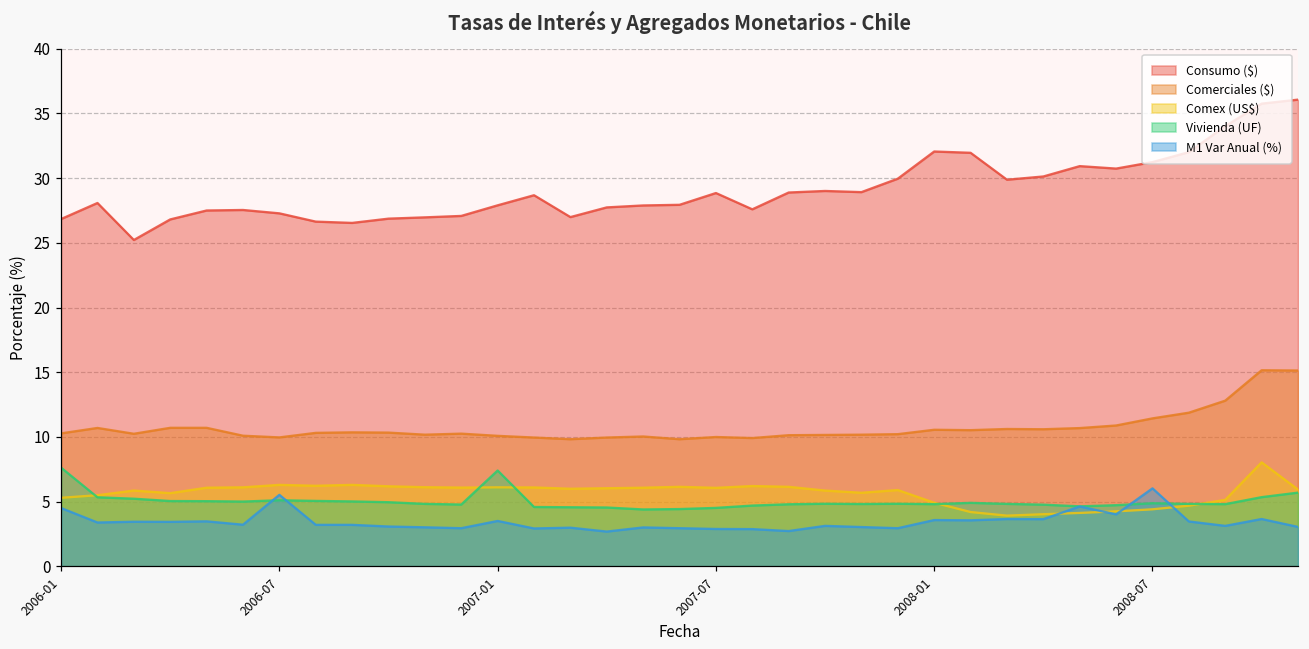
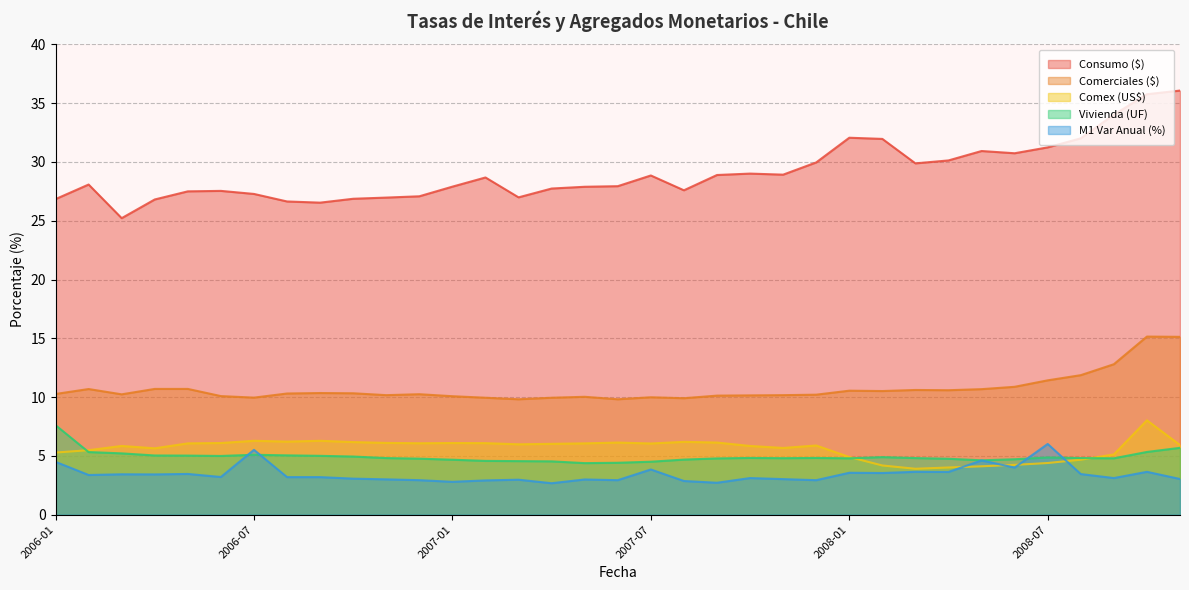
Vivienda (UF), 2007-01: 7.4 -> 4.7
M1 Var Anual (%), 2007-01: 3.5 -> 2.8
M1 Var Anual (%), 2007-07: 2.9 -> 3.9
